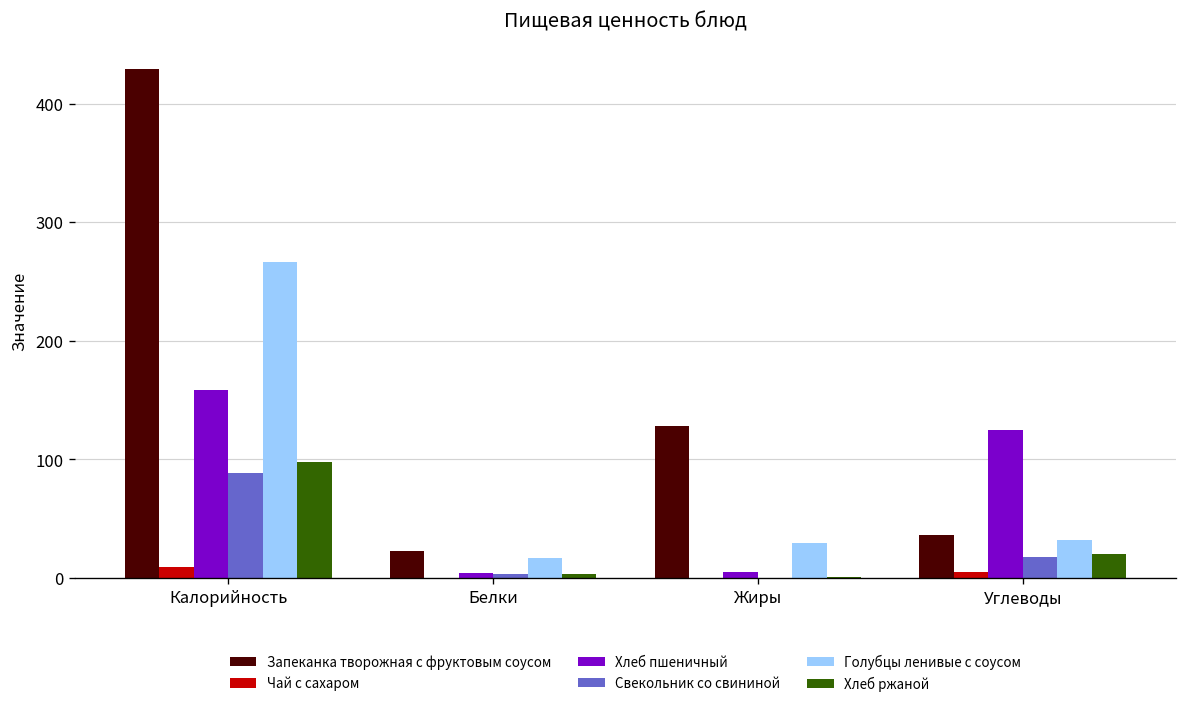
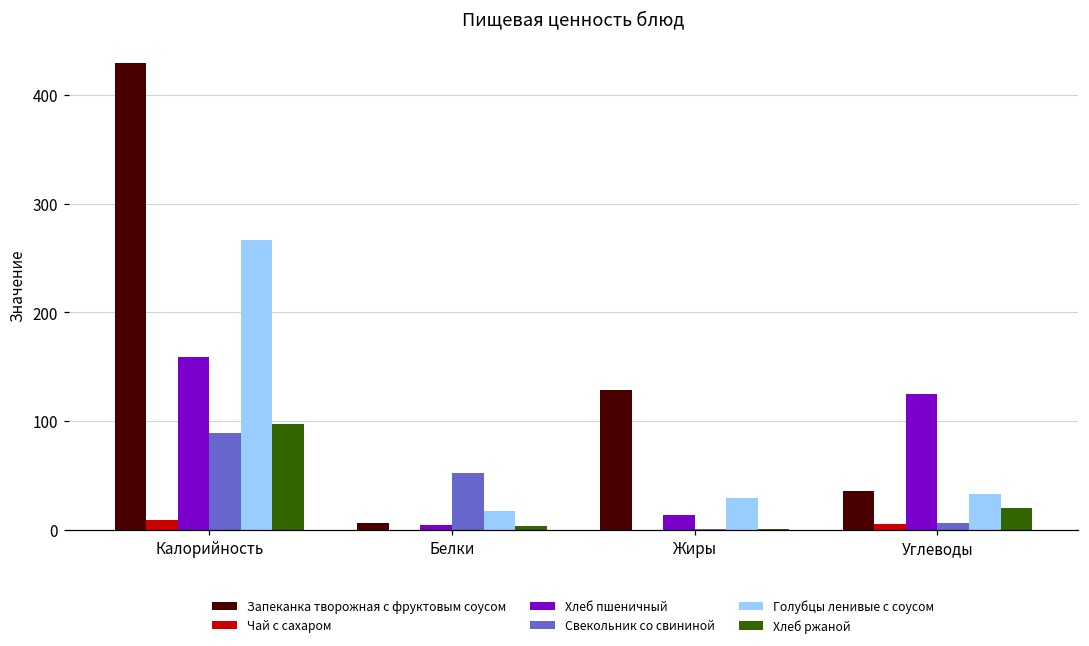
Запеканка творожная с фруктовым соусом, Белки: 20 -> 10
Свекольник со свининой, Белки: 0 -> 50
Хлеб пшеничный, Жиры: 0 -> 10
Свекольник со свининой, Углеводы: 20 -> 10
